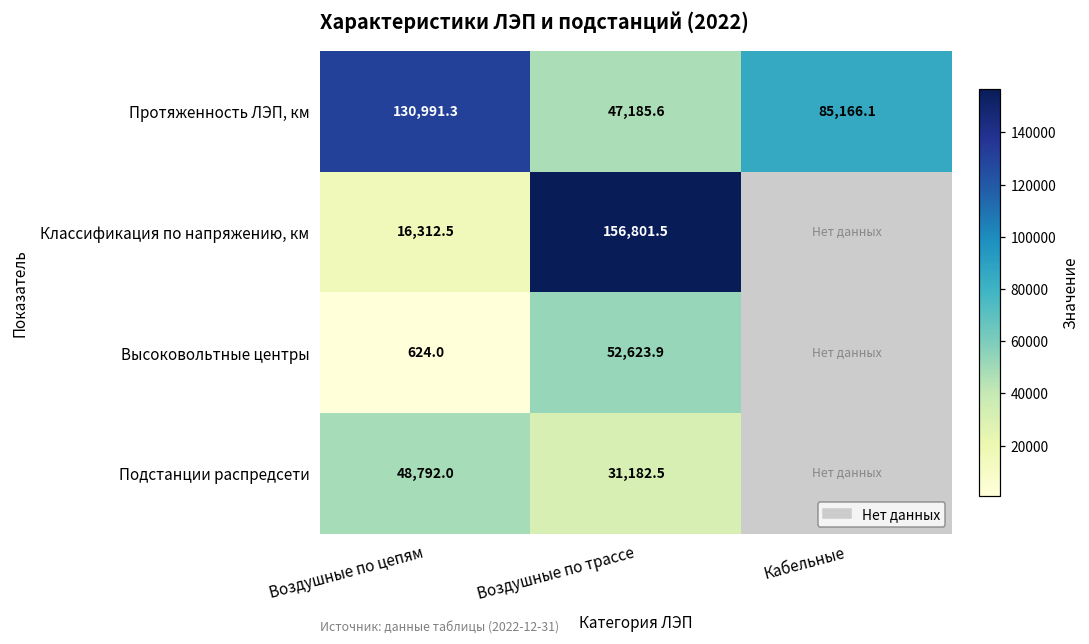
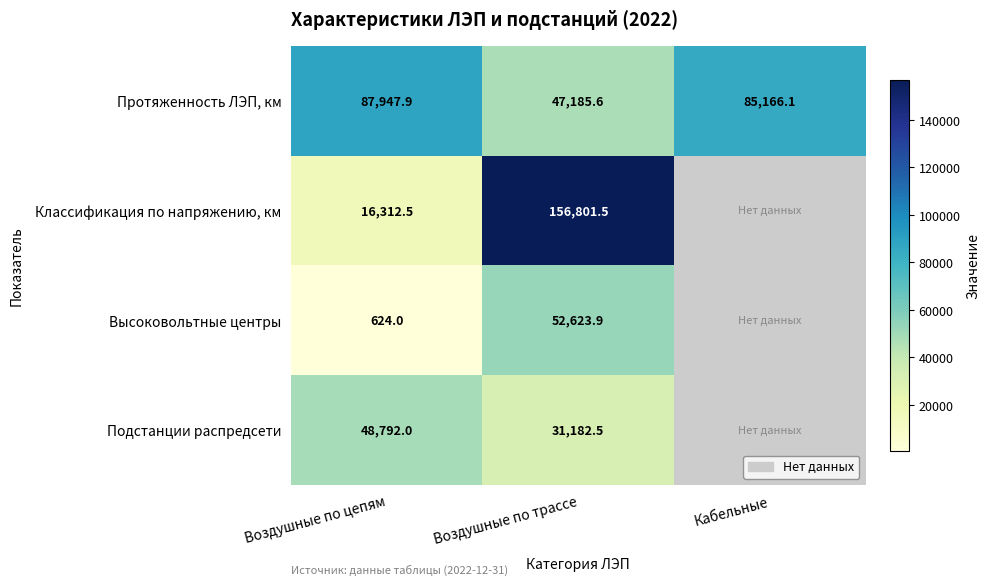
Протяженность ЛЭП, км, Воздушные по цепям: 130,991.3 -> 87,947.9
